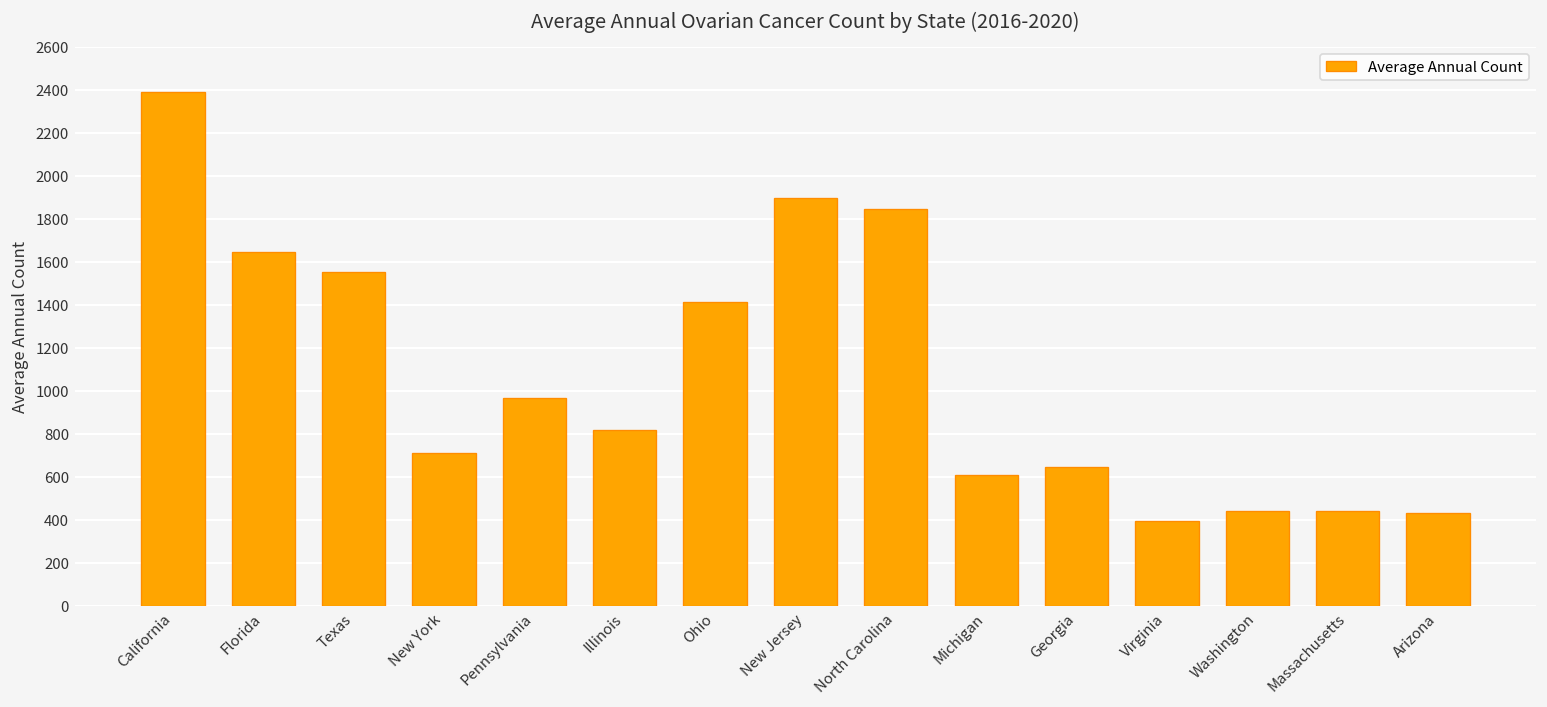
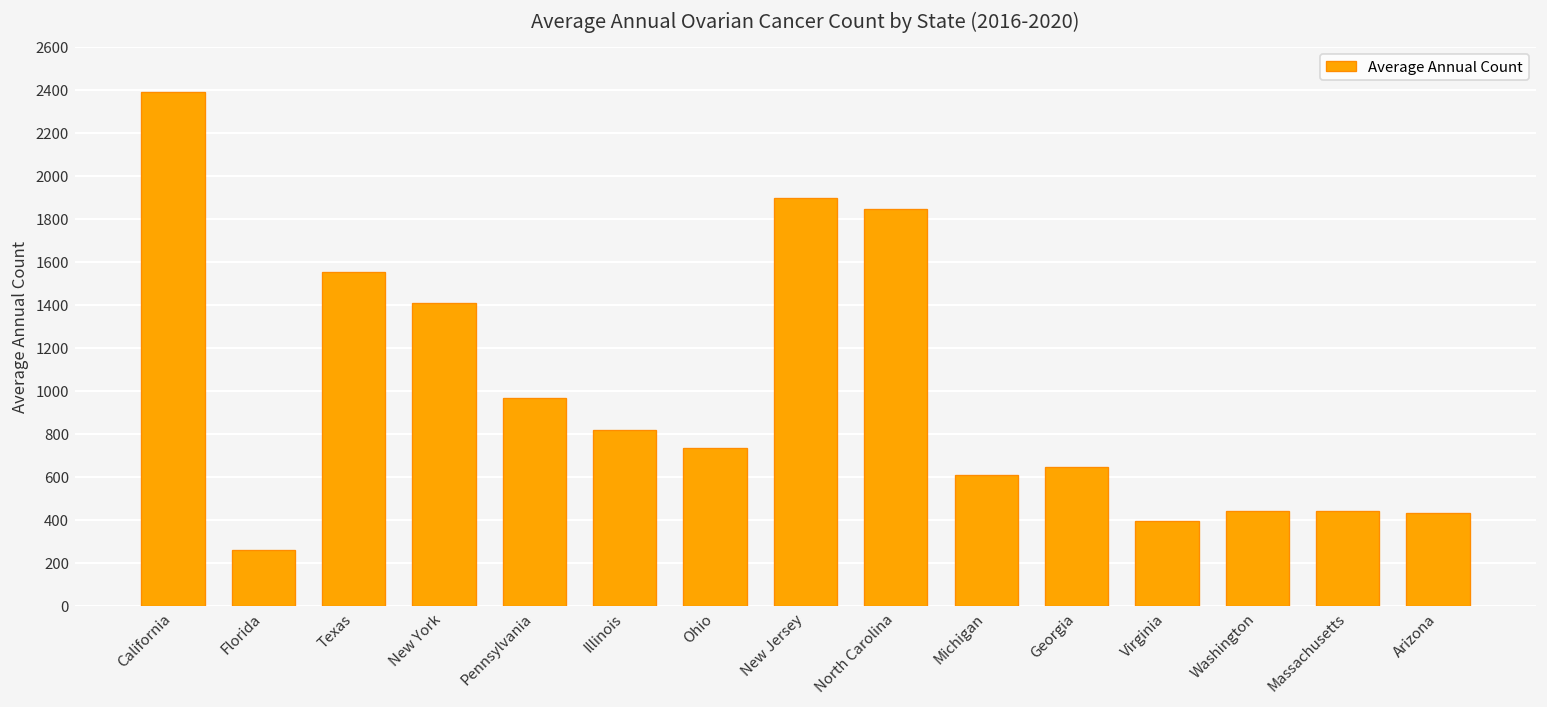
Florida: 1650 -> 260
New York: 710 -> 1410
Ohio: 1420 -> 730
